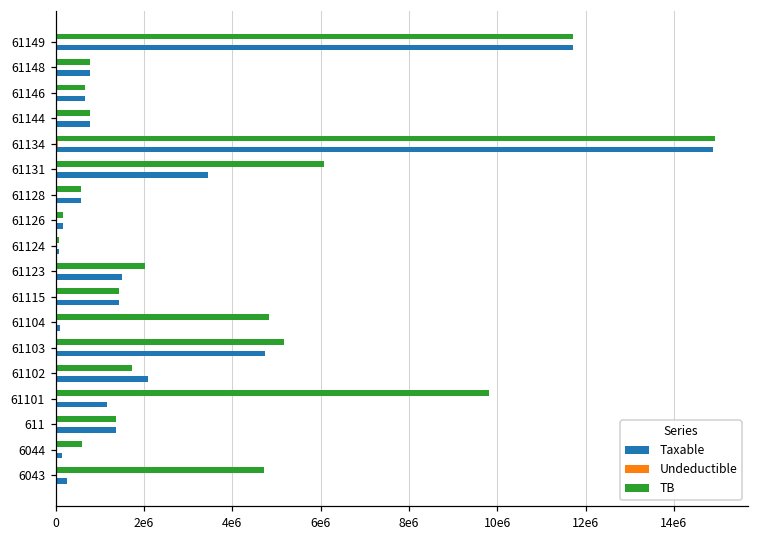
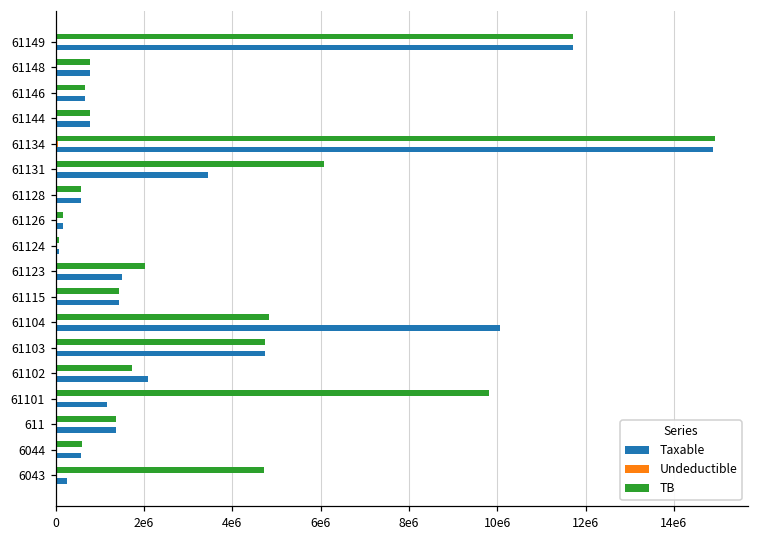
Taxable, 61104: 100000 -> 10100000
TB, 61103: 5200000 -> 4700000
Taxable, 6044: 100000 -> 600000
